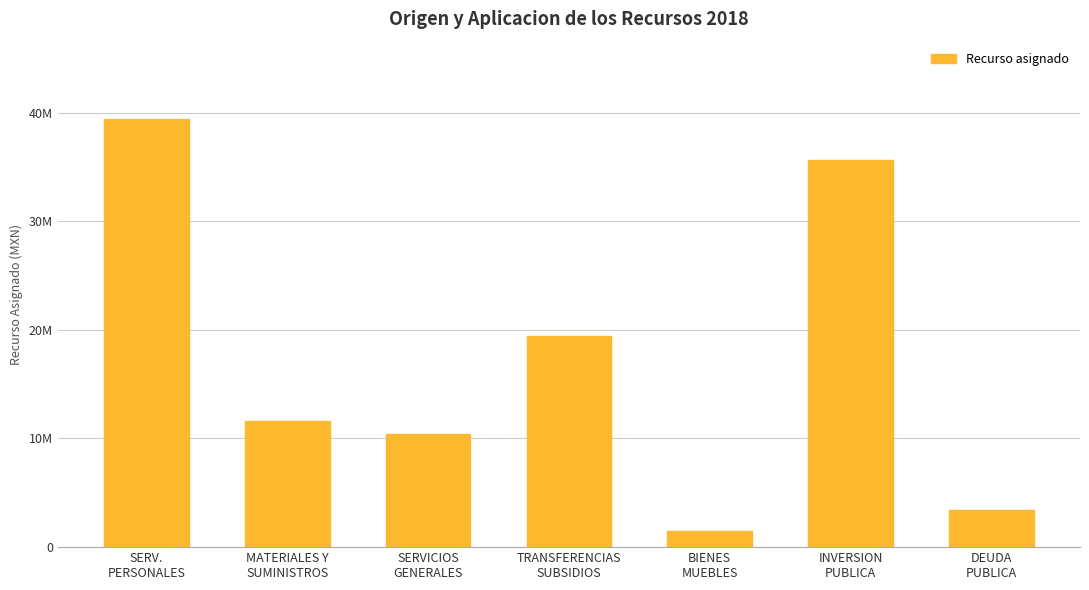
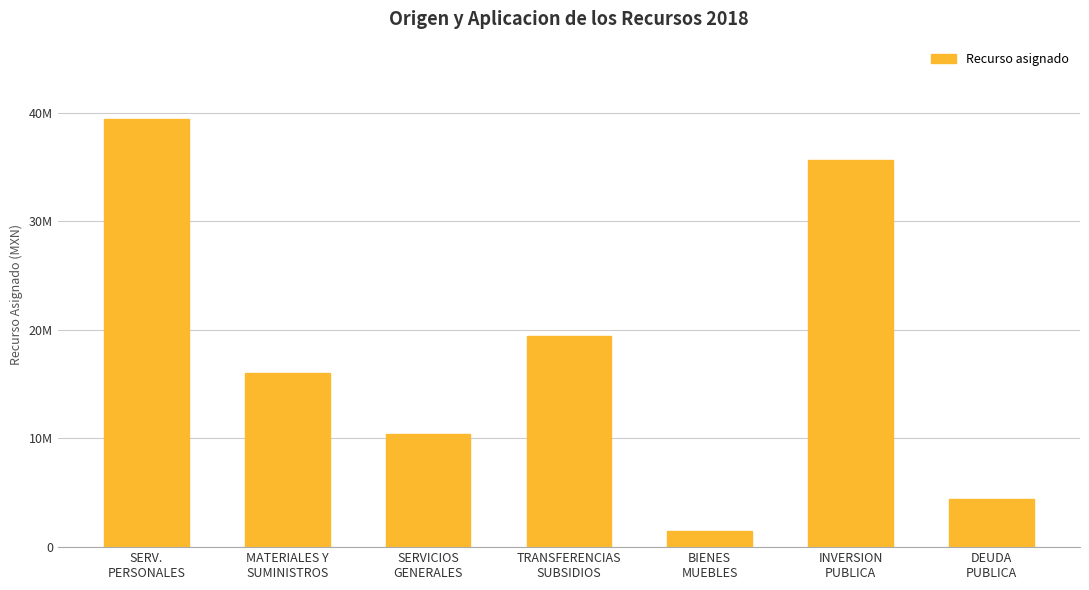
MATERIALES Y SUMINISTROS: 11600000 -> 16000000
DEUDA PUBLICA: 3400000 -> 4500000
